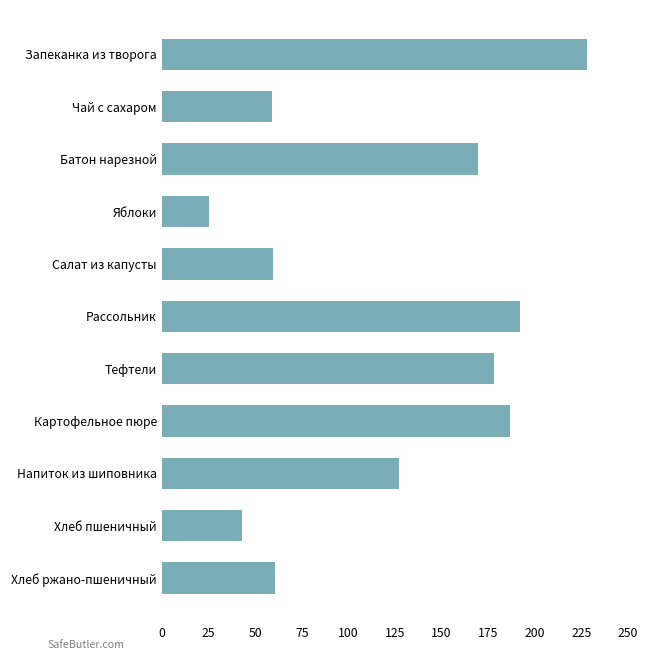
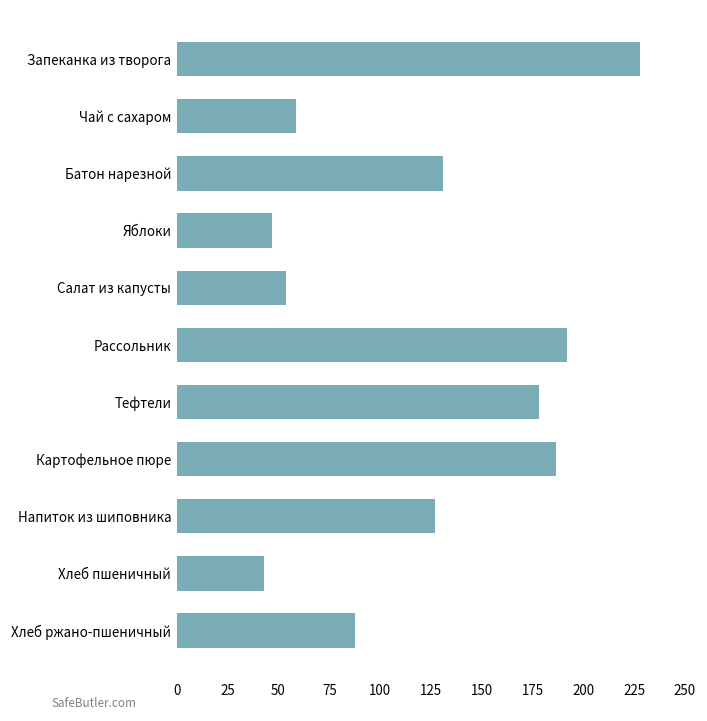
Батон нарезной: 170 -> 131
Яблоки: 25 -> 47
Салат из капусты: 60 -> 54
Хлеб ржано-пшеничный: 60 -> 88
